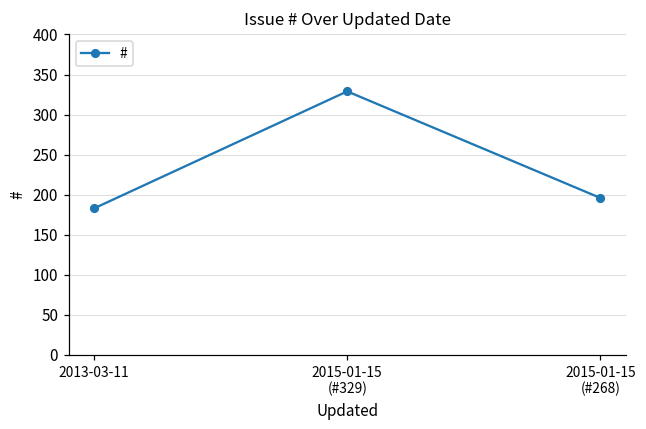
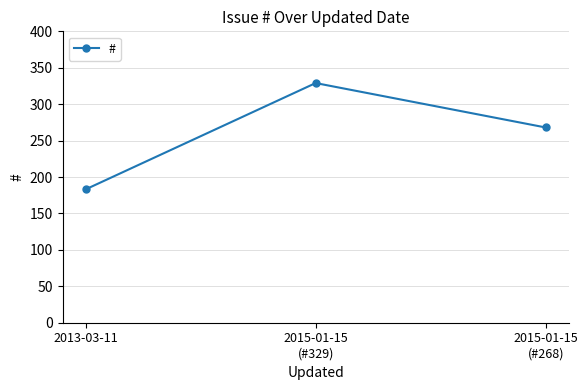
2015-01-15 (#268): 200 -> 270
